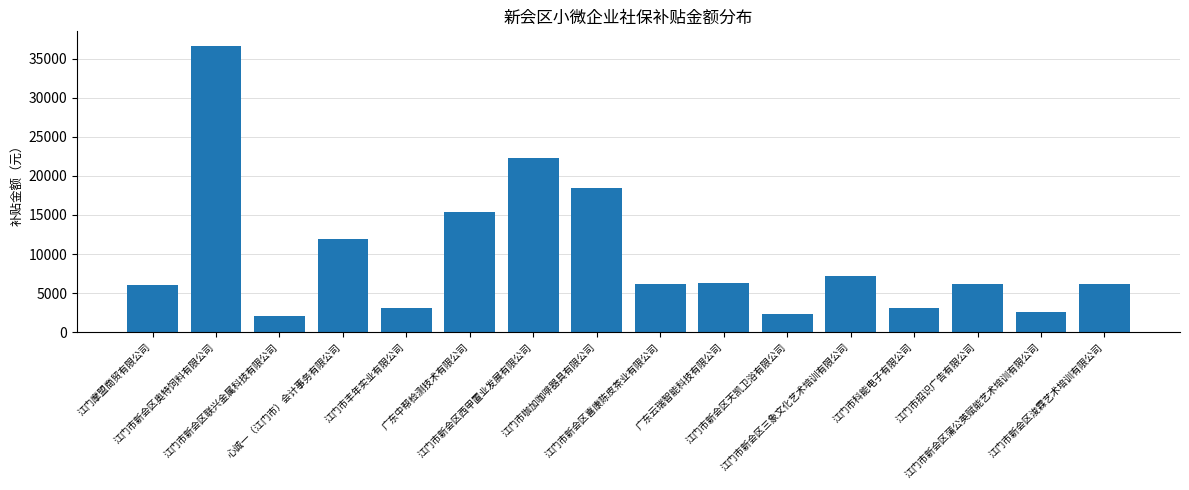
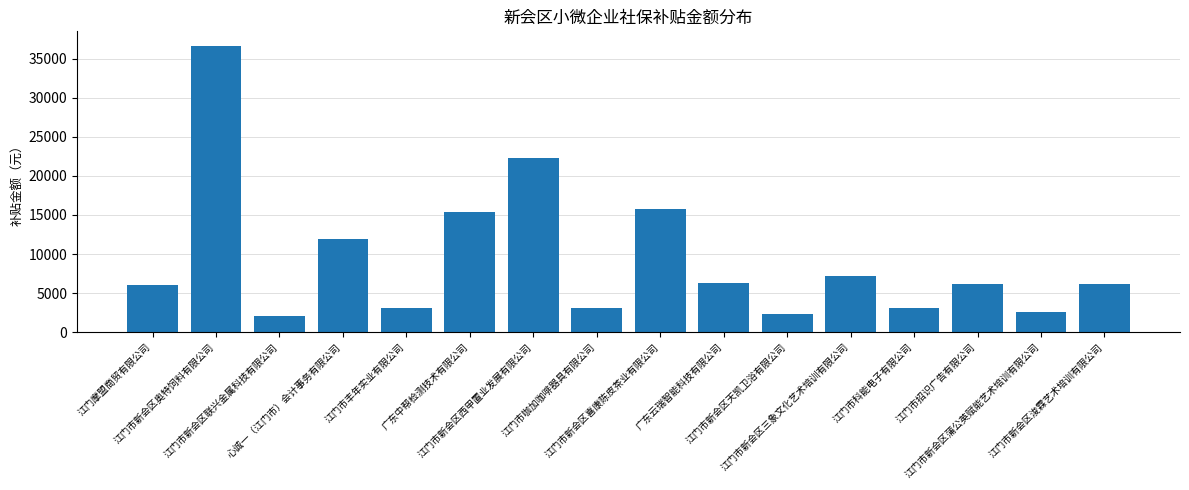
江门市咖加咖啡器具有限公司: 18000 -> 3000
江门市新会区喜康陈皮茶业有限公司: 6000 -> 16000
